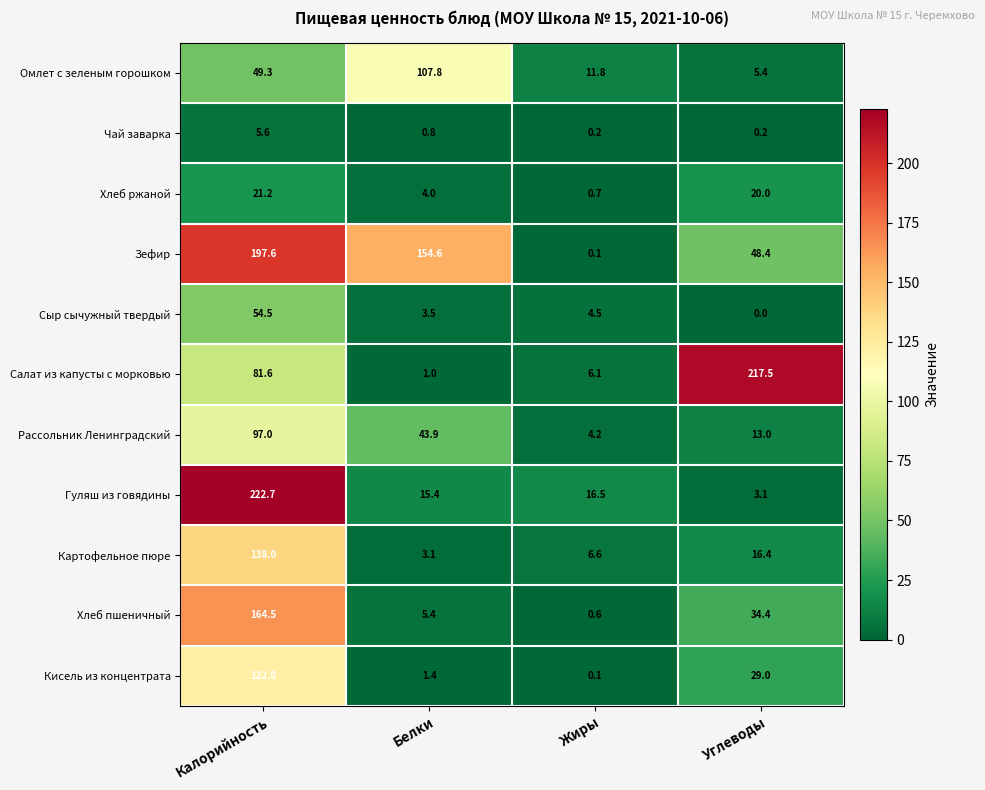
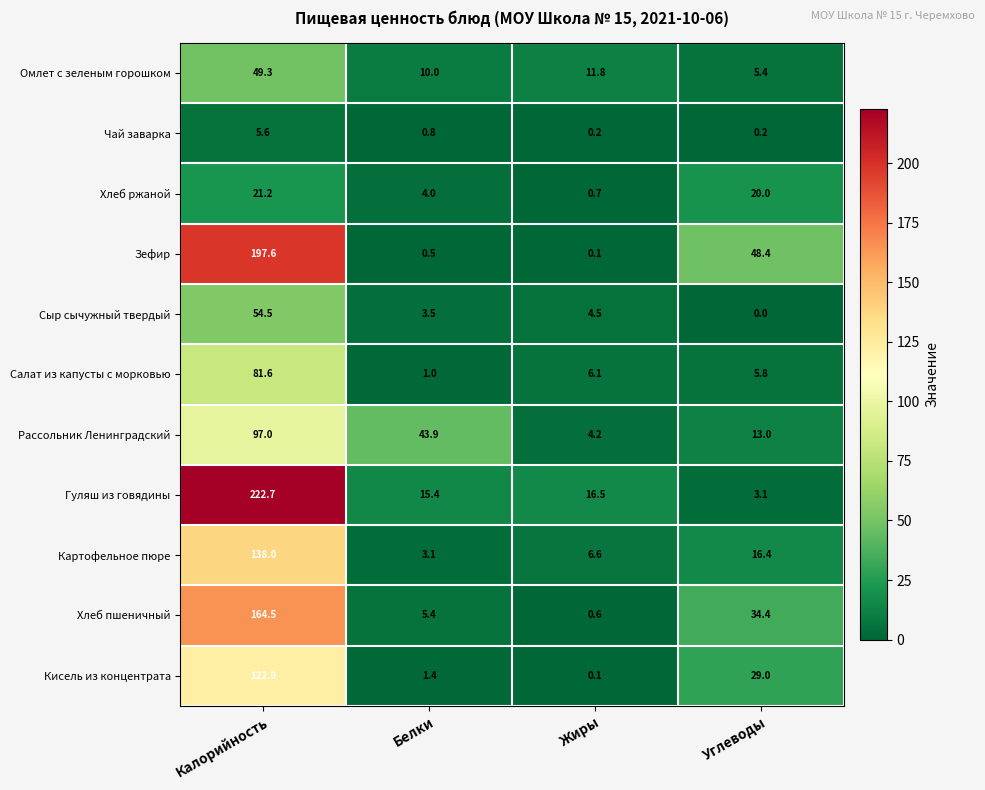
Омлет с зеленым горошком, Белки: 107.8 -> 10.0
Зефир, Белки: 154.6 -> 0.5
Салат из капусты с морковью, Углеводы: 217.5 -> 5.8
